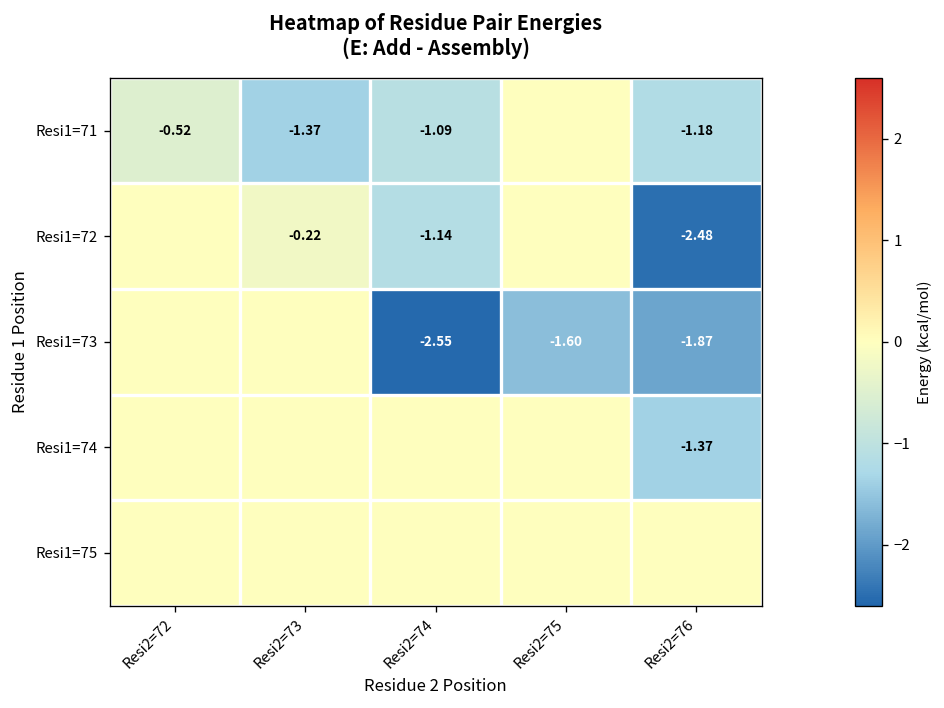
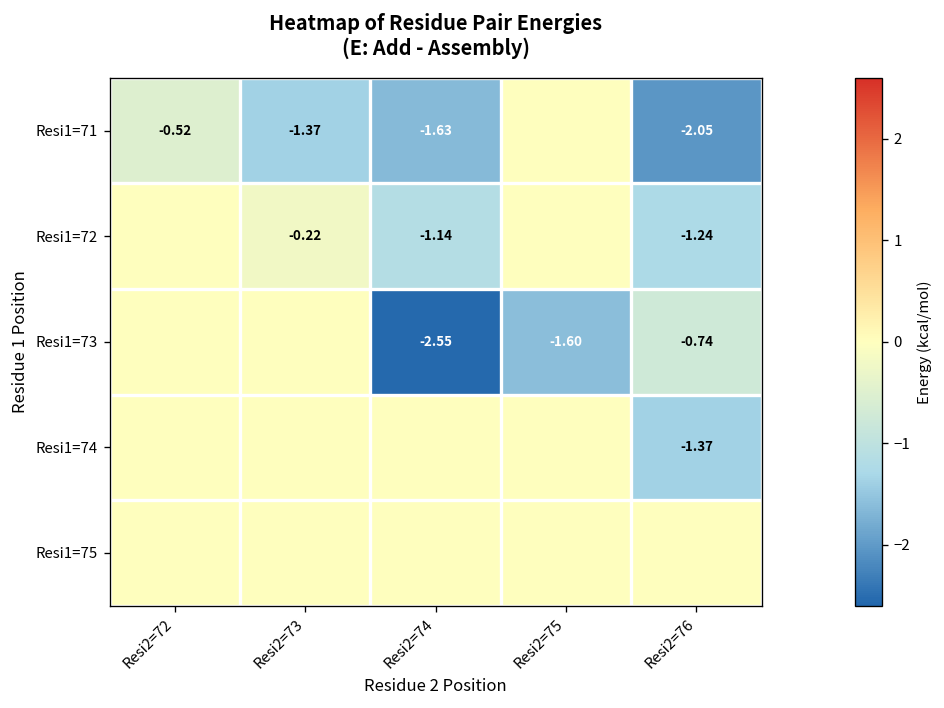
Resi1=71, Resi2=74: -1.09 -> -1.63
Resi1=71, Resi2=76: -1.18 -> -2.05
Resi1=72, Resi2=76: -2.48 -> -1.24
Resi1=73, Resi2=76: -1.87 -> -0.74
